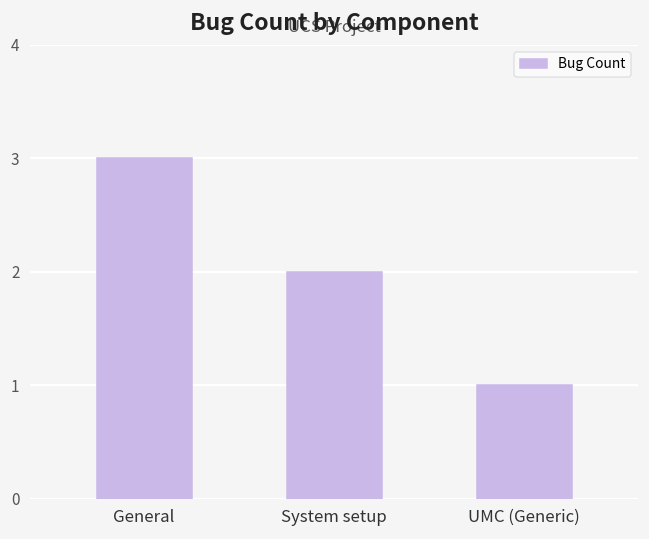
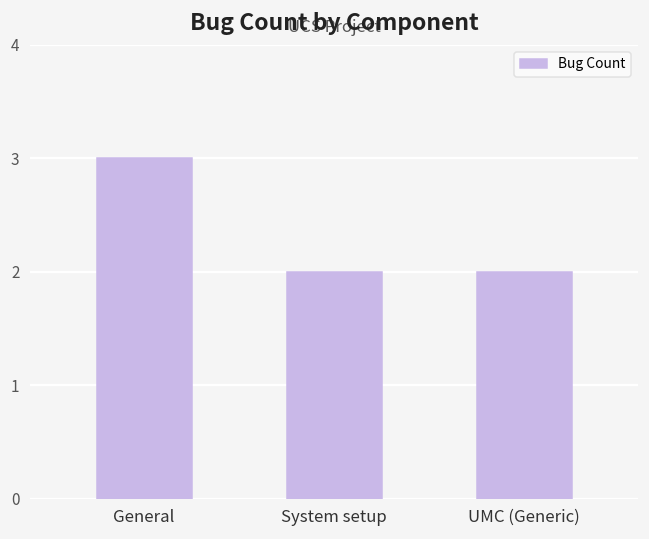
UMC (Generic): 1 -> 2
